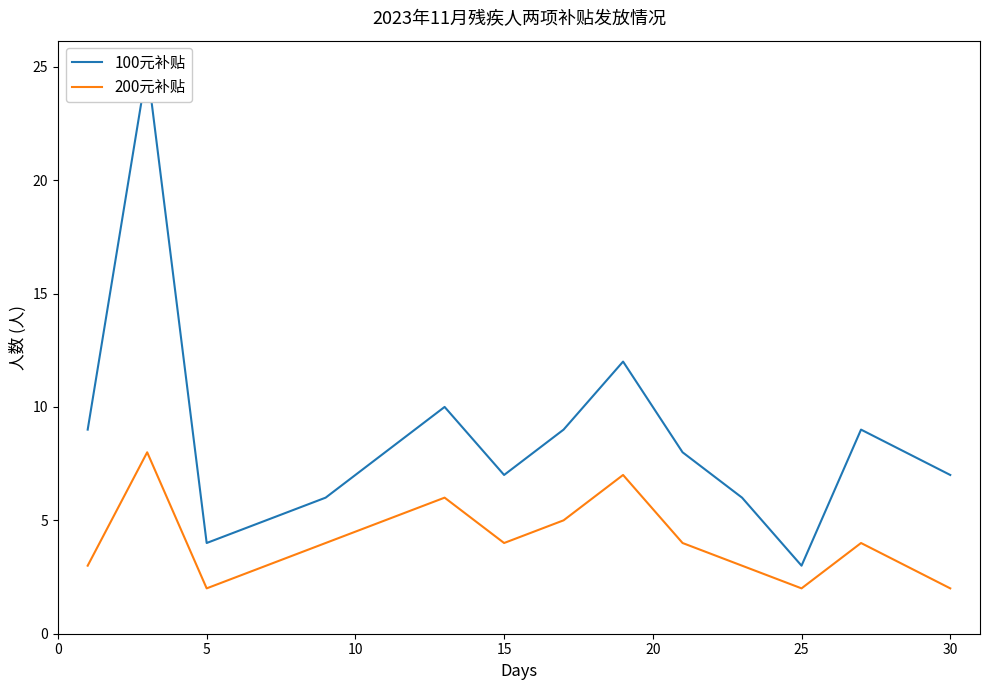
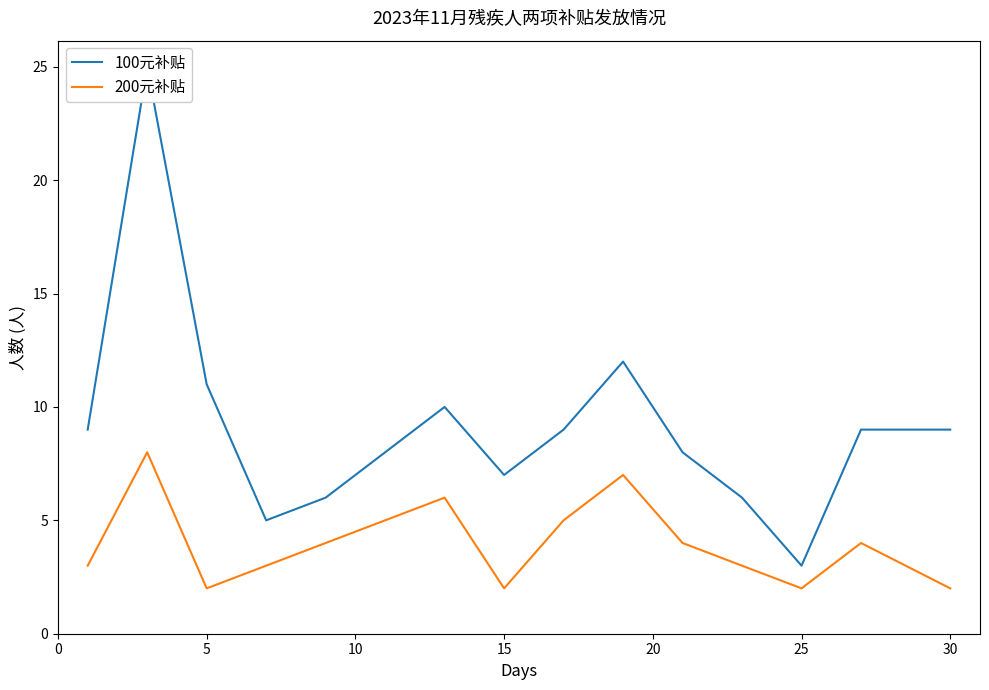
100元补贴, 5: 4 -> 11
200元补贴, 15: 4 -> 2
100元补贴, 30: 7 -> 9
